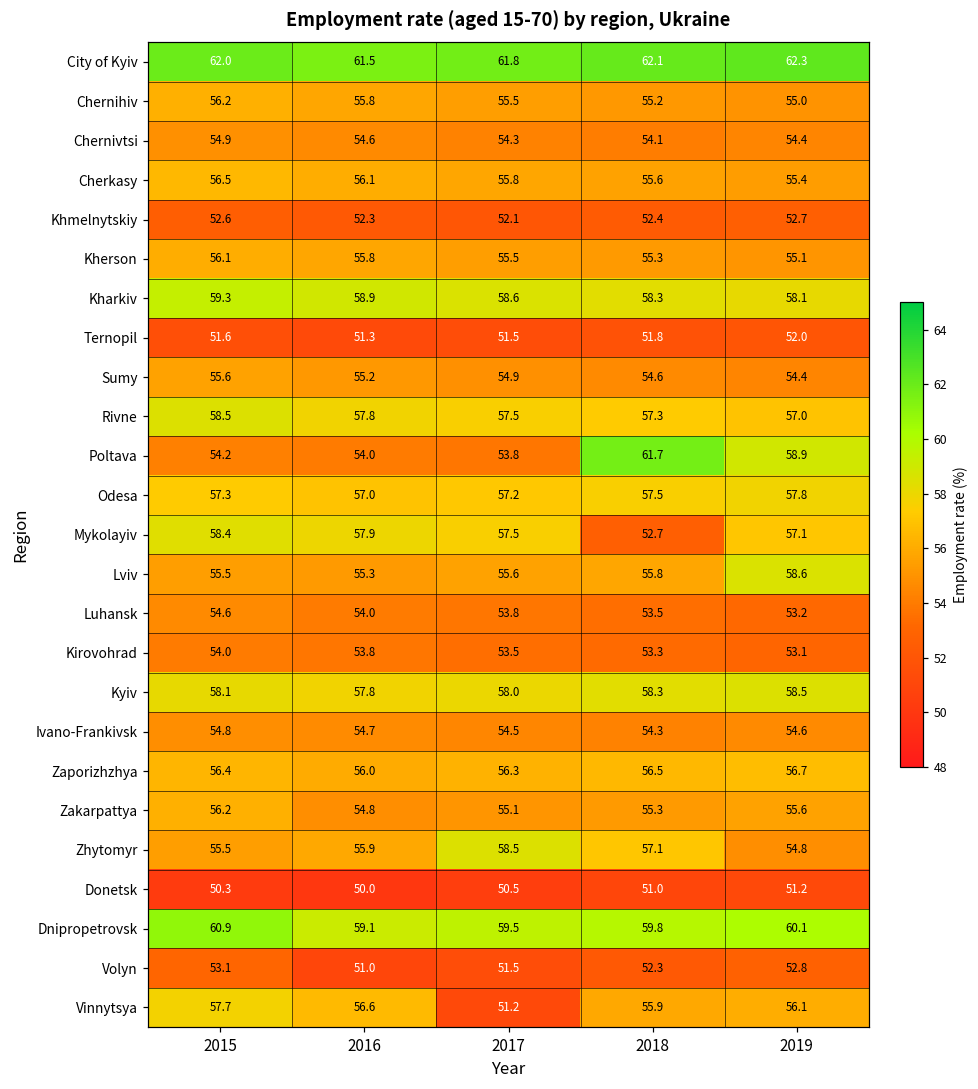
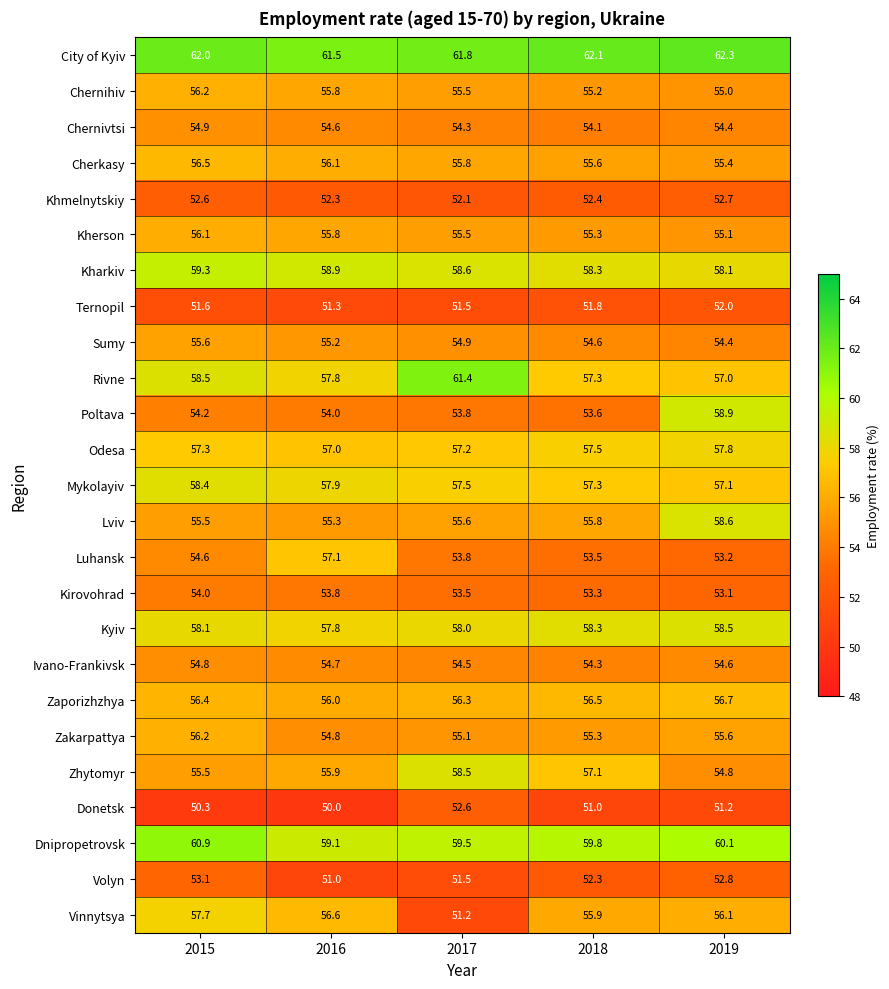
Rivne, 2017: 57.5 -> 61.4
Poltava, 2018: 61.7 -> 53.6
Mykolayiv, 2018: 52.7 -> 57.3
Luhansk, 2016: 54.0 -> 57.1
Donetsk, 2017: 50.5 -> 52.6
